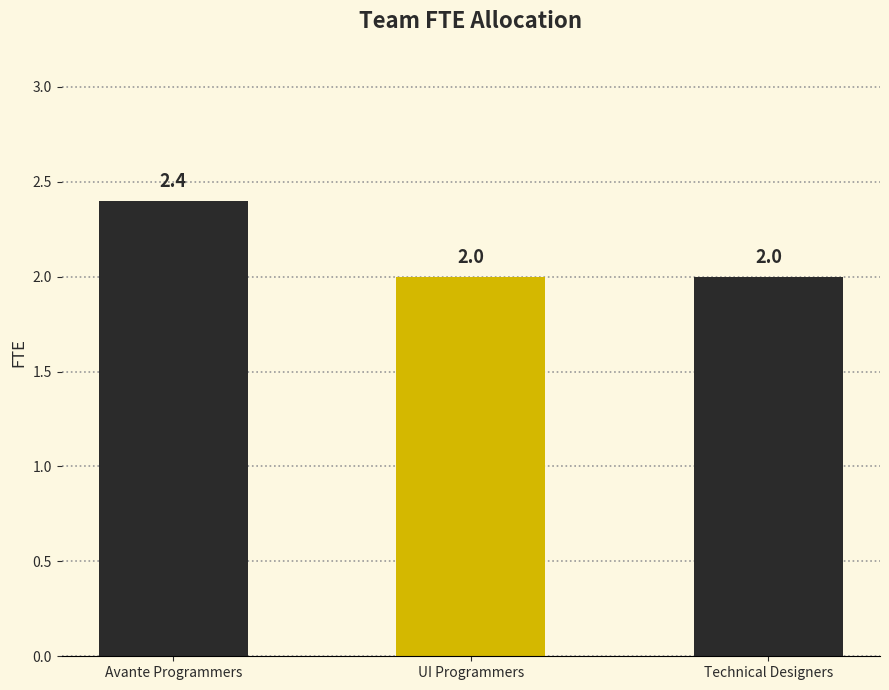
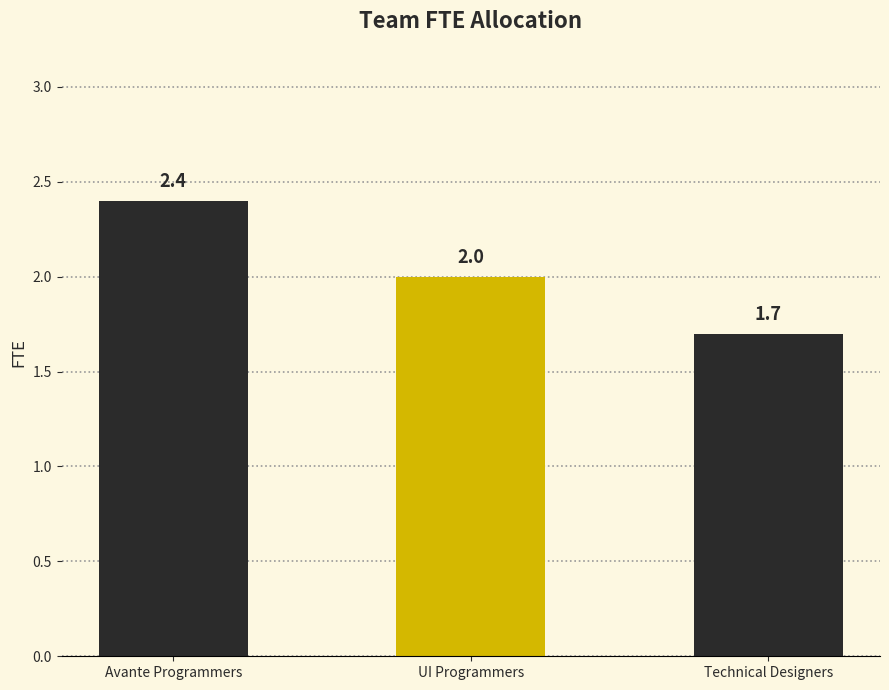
Technical Designers: 2.0 -> 1.7
